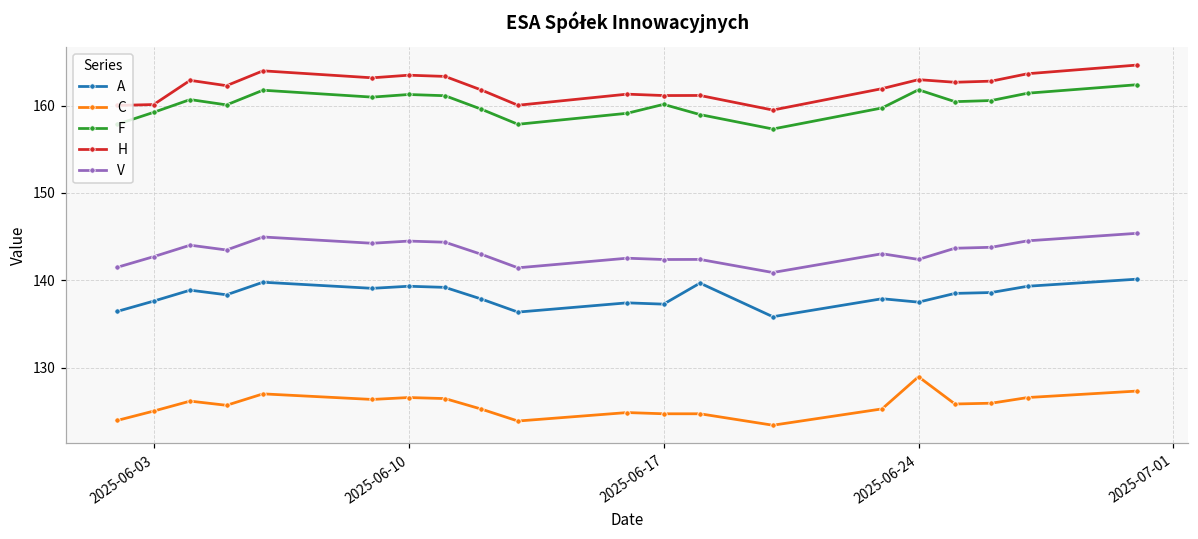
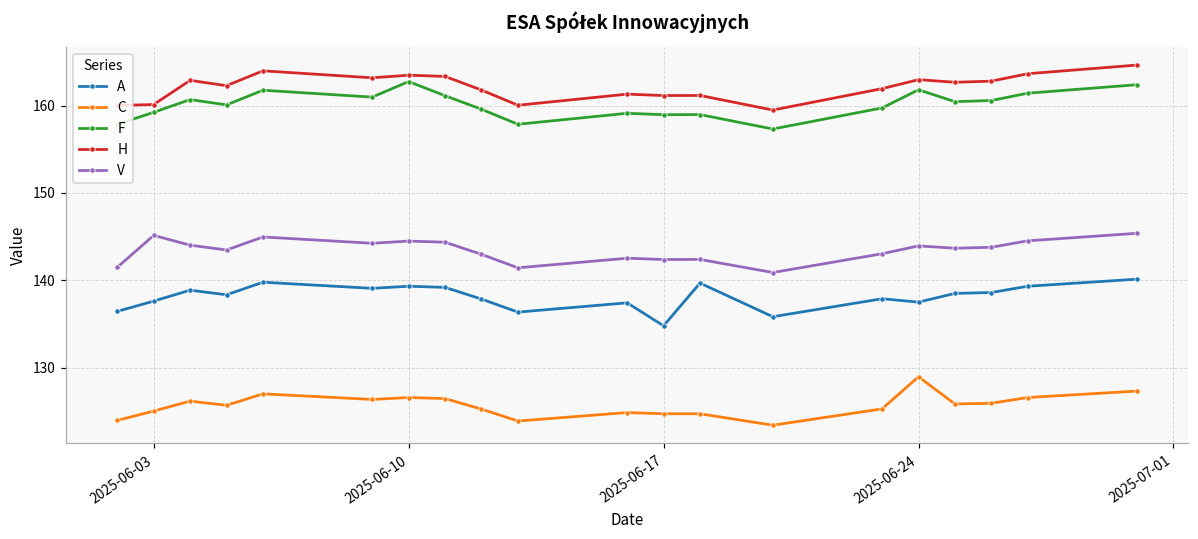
V, 2025-06-03: 143 -> 145
F, 2025-06-10: 161 -> 163
A, 2025-06-17: 137 -> 135
F, 2025-06-17: 160 -> 159
V, 2025-06-24: 142 -> 144
